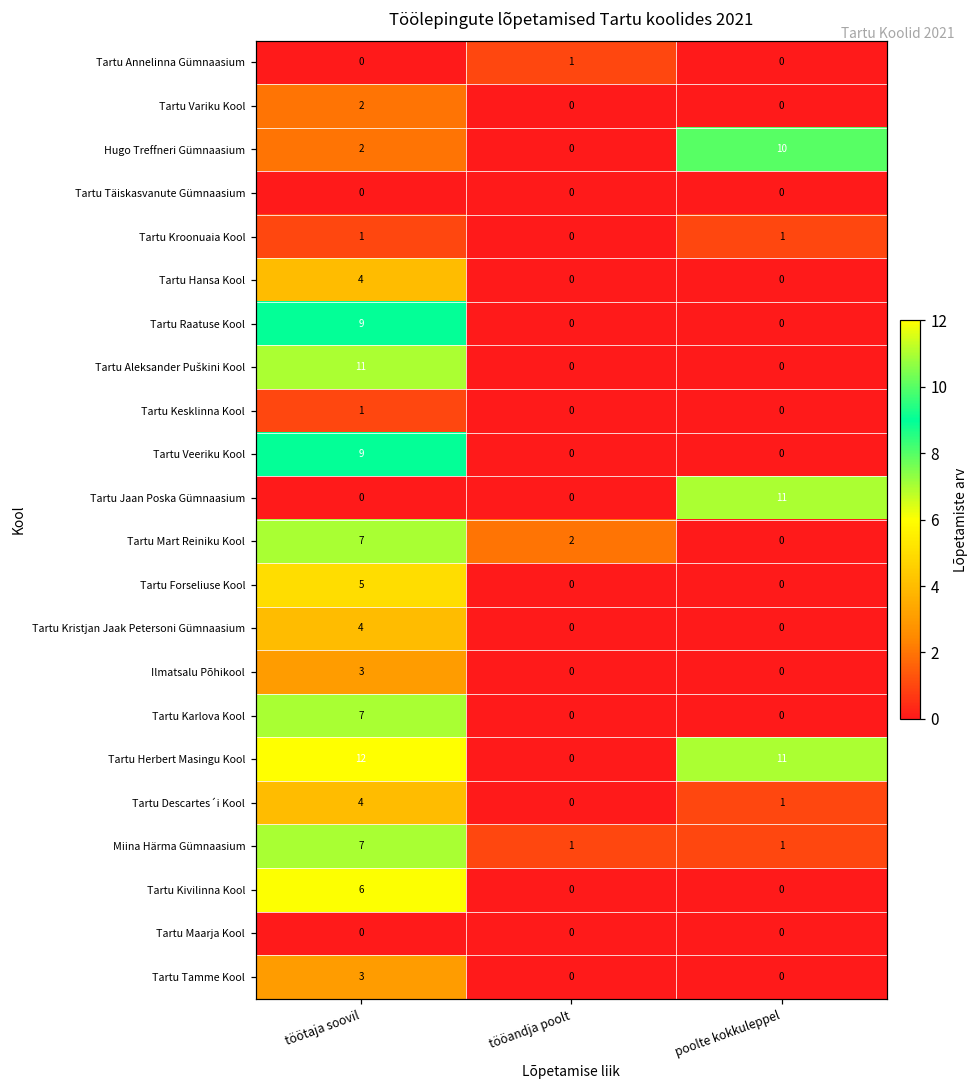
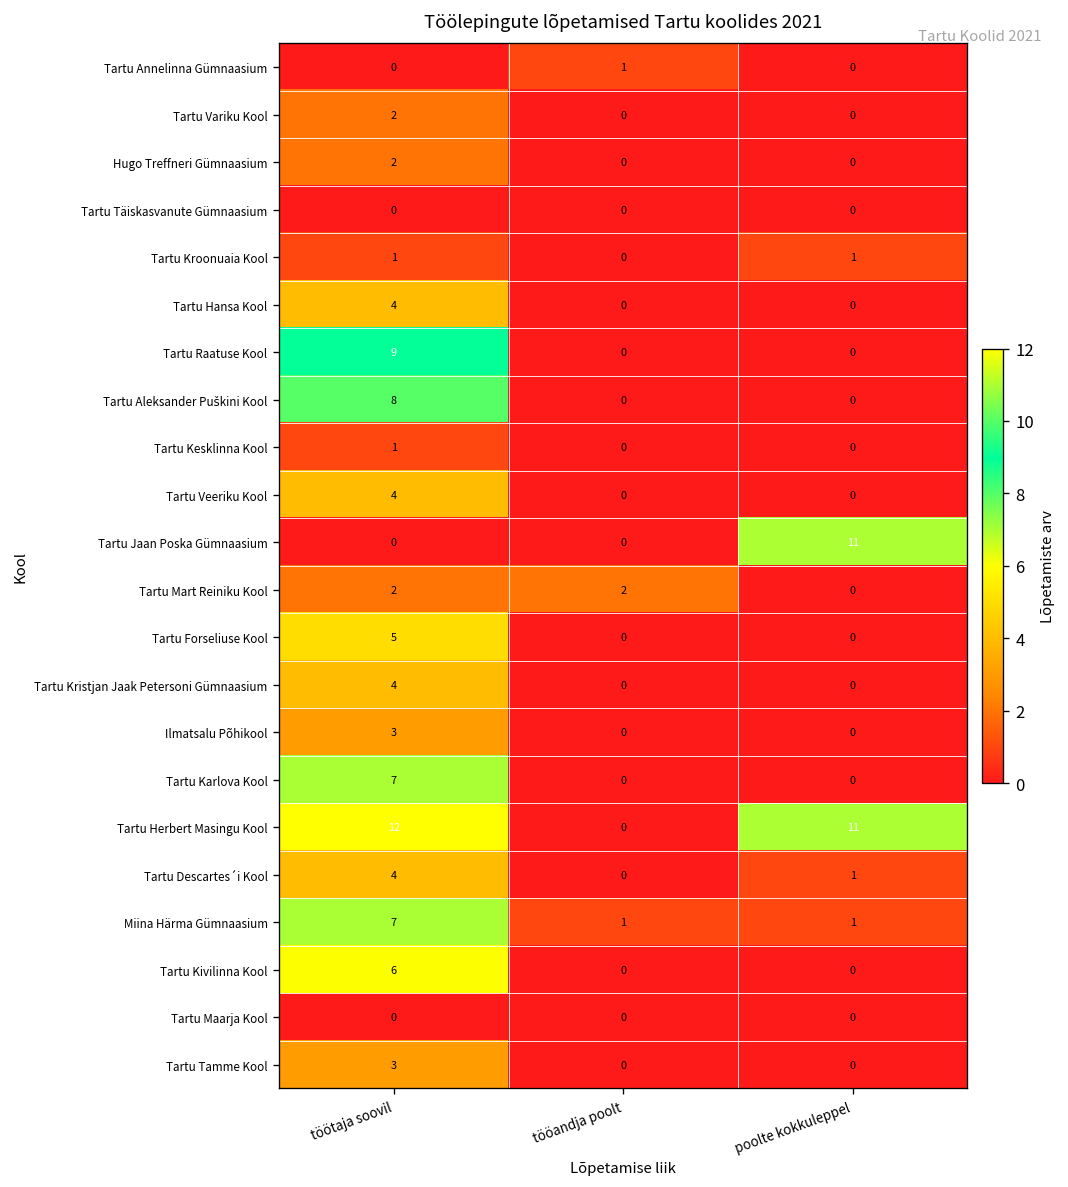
Hugo Treffneri Gümnaasium, poolte kokkuleppel: 10 -> 0
Tartu Aleksander Puškini Kool, töötaja soovil: 11 -> 8
Tartu Veeriku Kool, töötaja soovil: 9 -> 4
Tartu Mart Reiniku Kool, töötaja soovil: 7 -> 2
